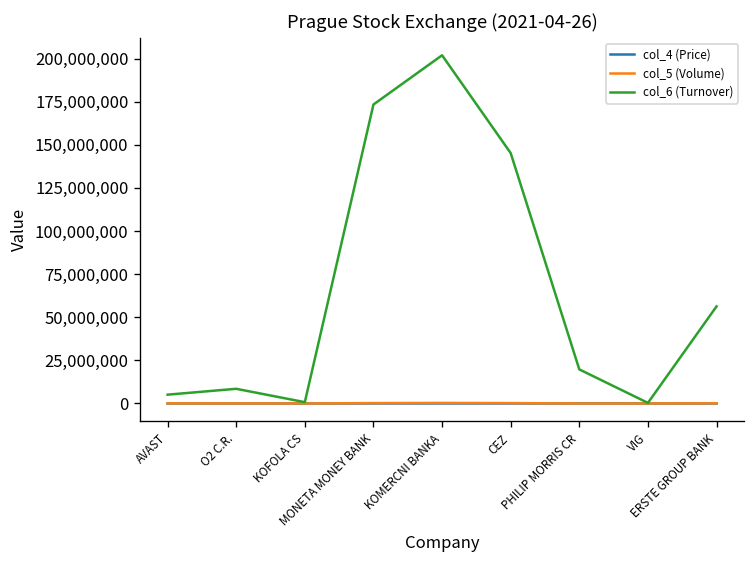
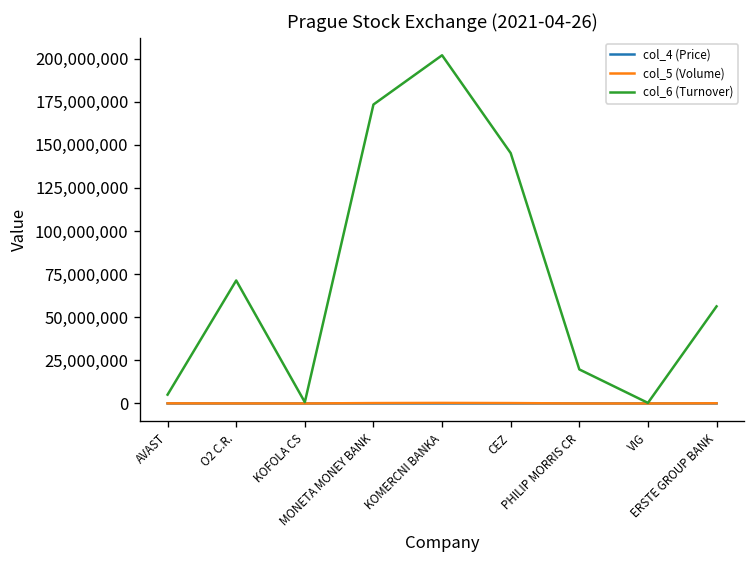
col_6 (Turnover), O2 C.R.: 9,000,000 -> 71,000,000
